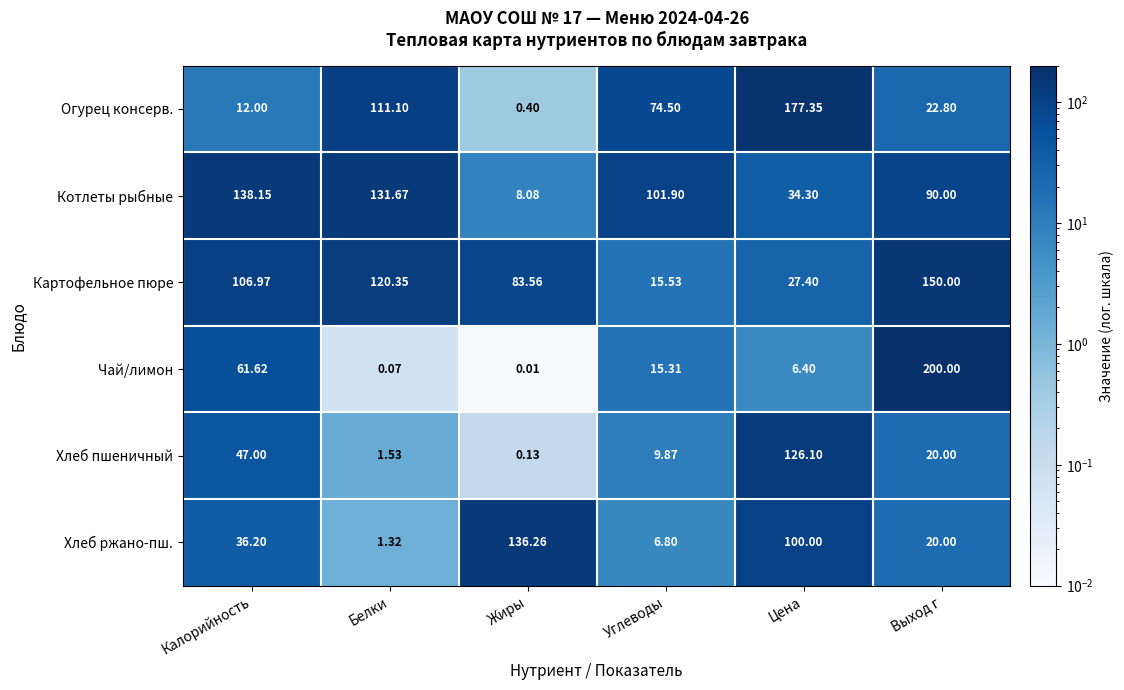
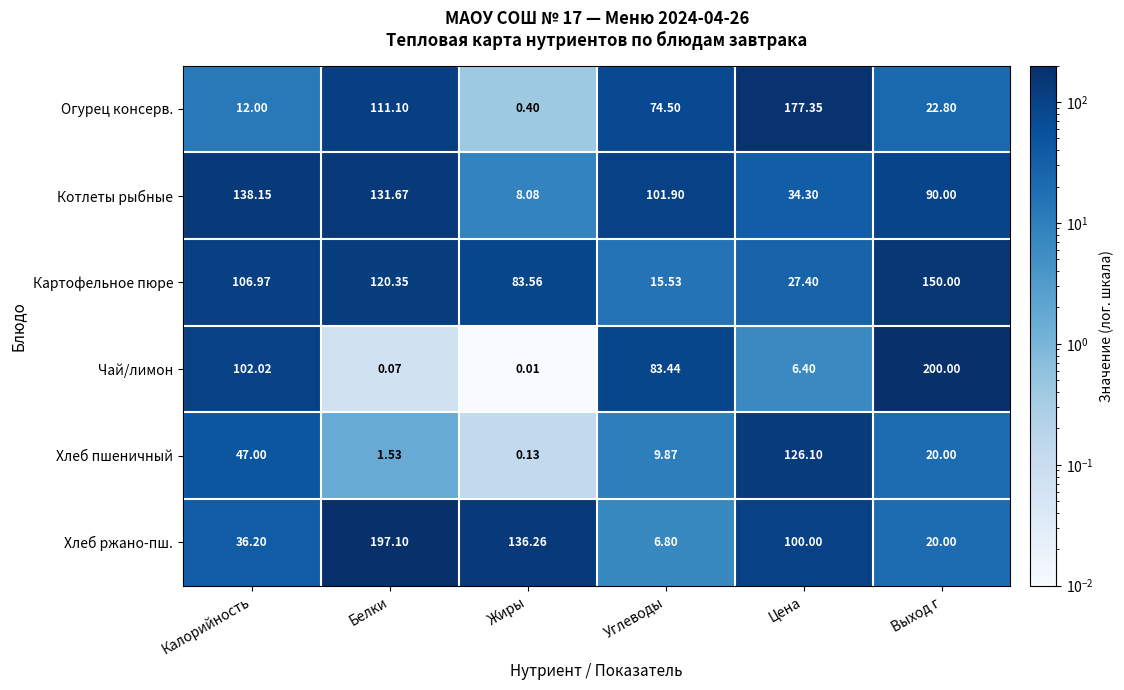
Чай/лимон, Калорийность: 61.62 -> 102.02
Чай/лимон, Углеводы: 15.31 -> 83.44
Хлеб ржано-пш., Белки: 1.32 -> 197.10
